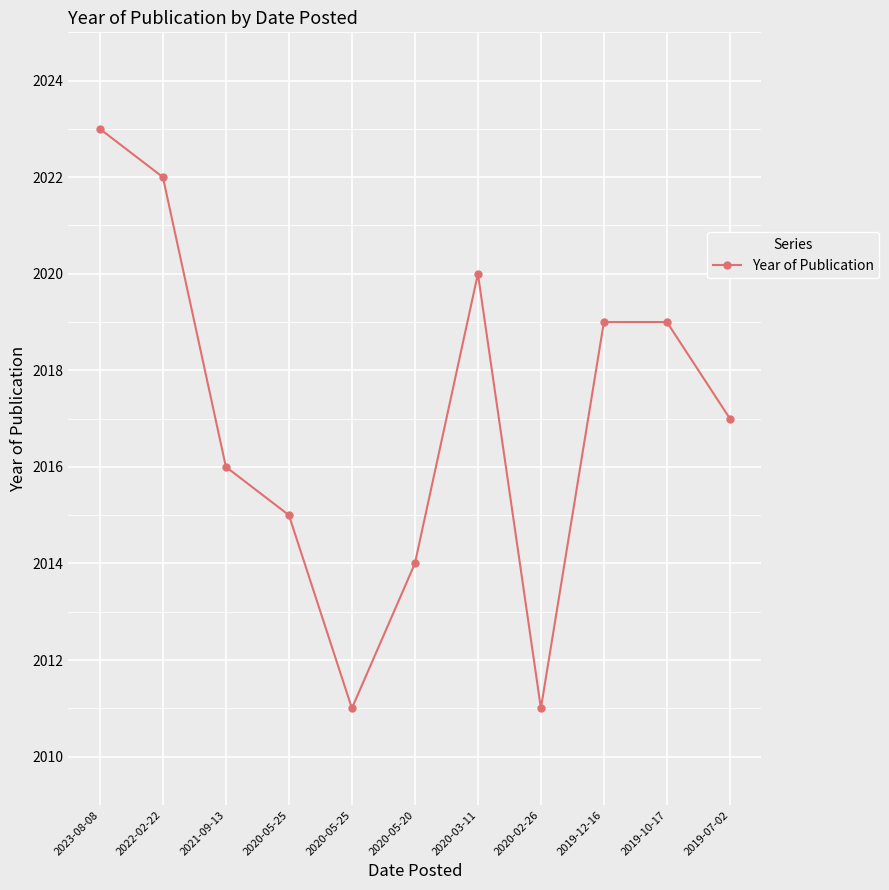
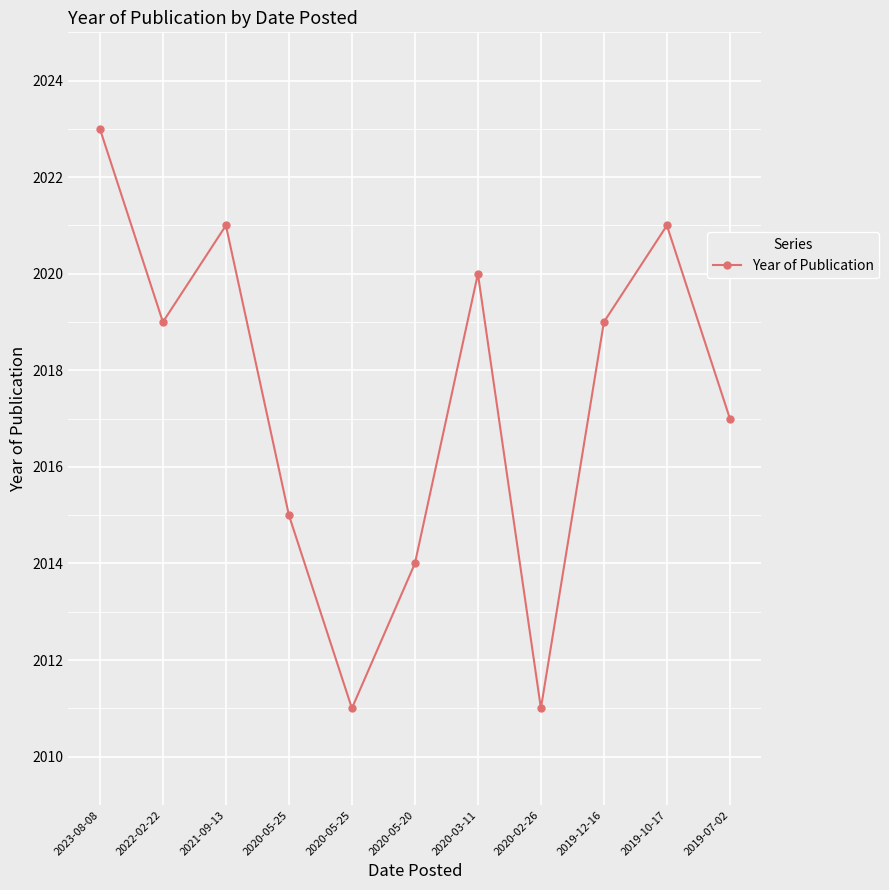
2022-02-22: 2022 -> 2019
2021-09-13: 2016 -> 2021
2019-10-17: 2019 -> 2021
